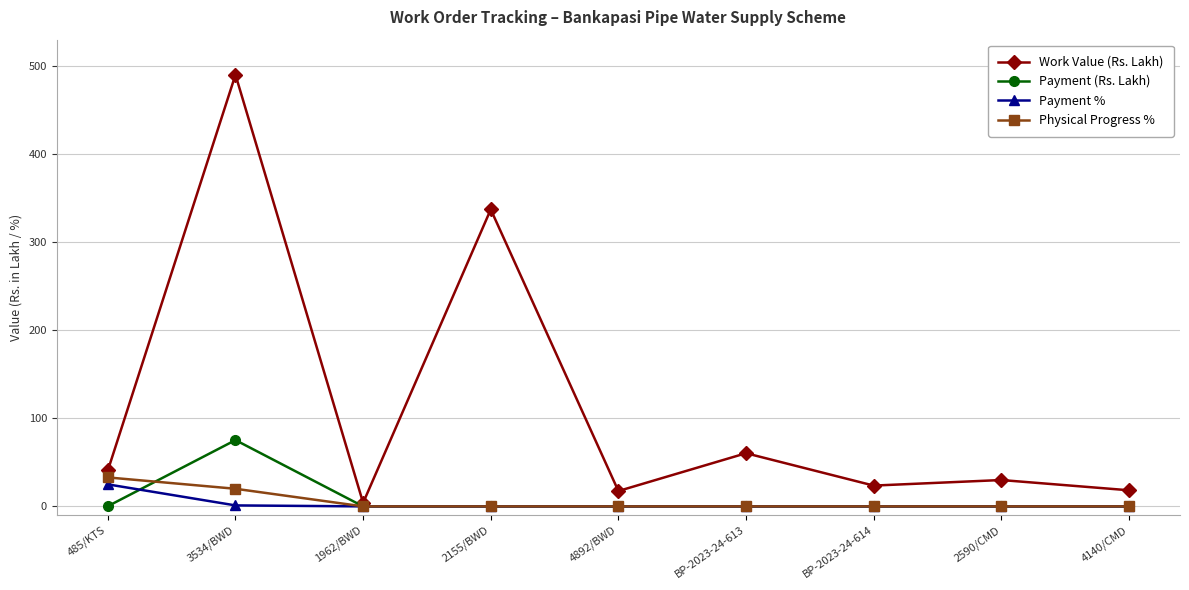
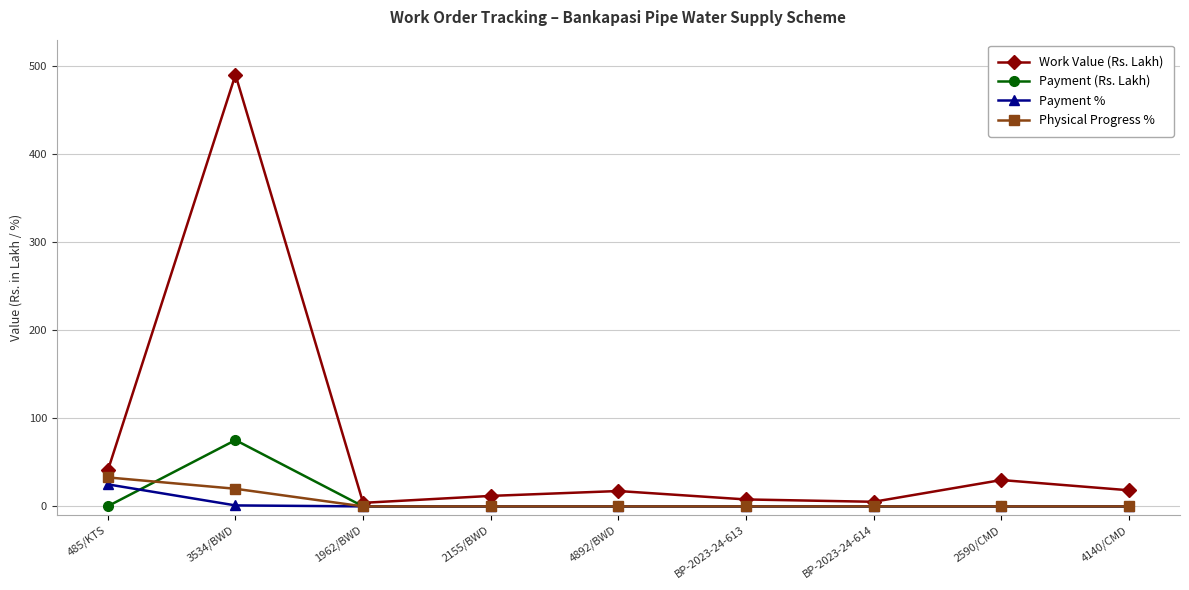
Work Value (Rs. Lakh), 2155/BWD: 340 -> 10
Work Value (Rs. Lakh), BP-2023-24-613: 60 -> 10
Work Value (Rs. Lakh), BP-2023-24-614: 20 -> 10
